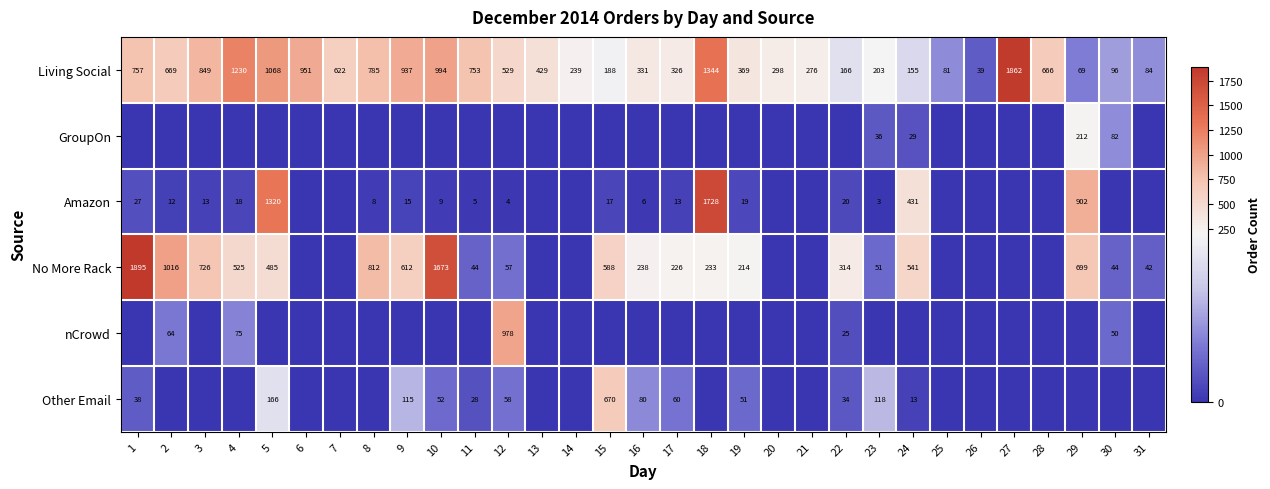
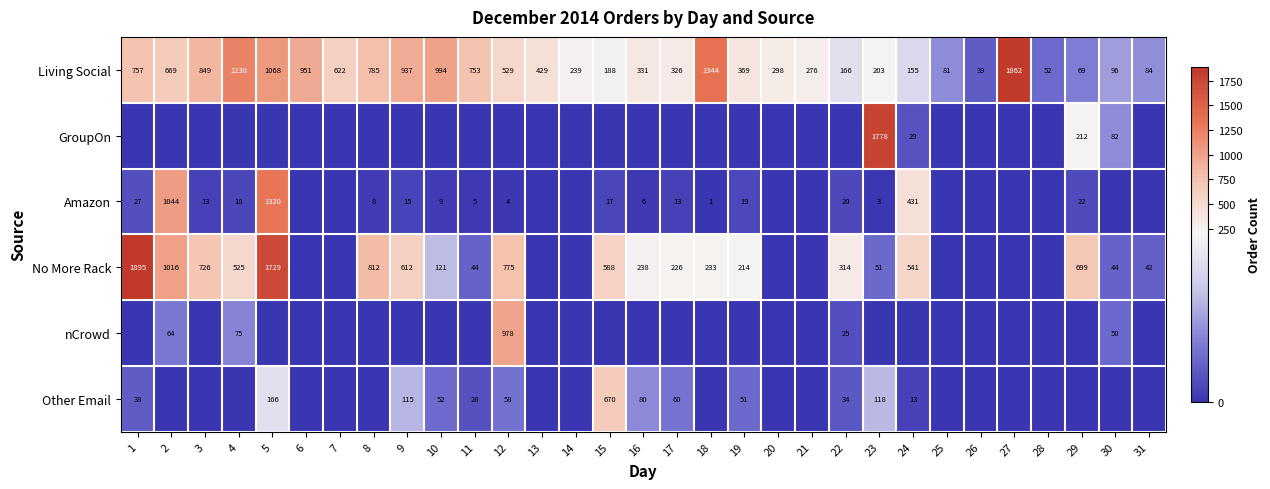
Living Social, 28: 666 -> 52
GroupOn, 23: 36 -> 1778
Amazon, 2: 12 -> 1044
Amazon, 18: 1728 -> 1
Amazon, 29: 902 -> 22
No More Rack, 5: 485 -> 1729
No More Rack, 10: 1673 -> 121
No More Rack, 12: 57 -> 775
